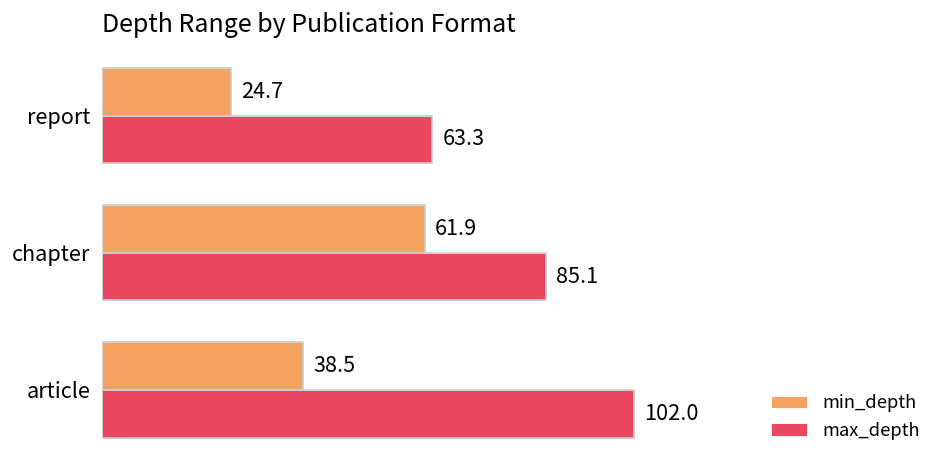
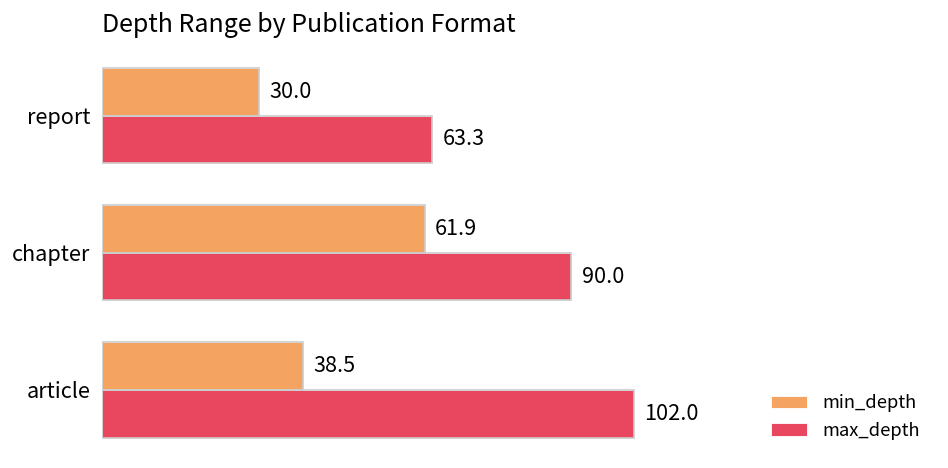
min_depth, report: 24.7 -> 30.0
max_depth, chapter: 85.1 -> 90.0
